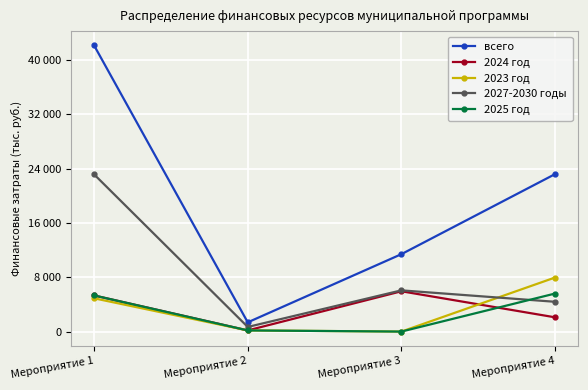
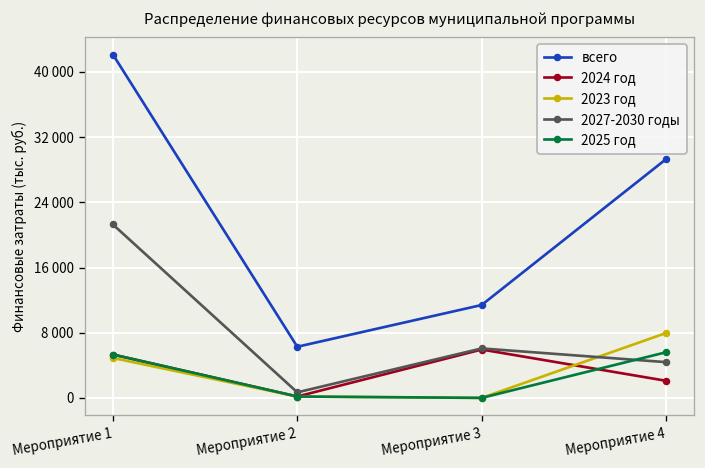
2027-2030 годы, Мероприятие 1: 23000 -> 21000
всего, Мероприятие 2: 1000 -> 6000
всего, Мероприятие 4: 23000 -> 29000
